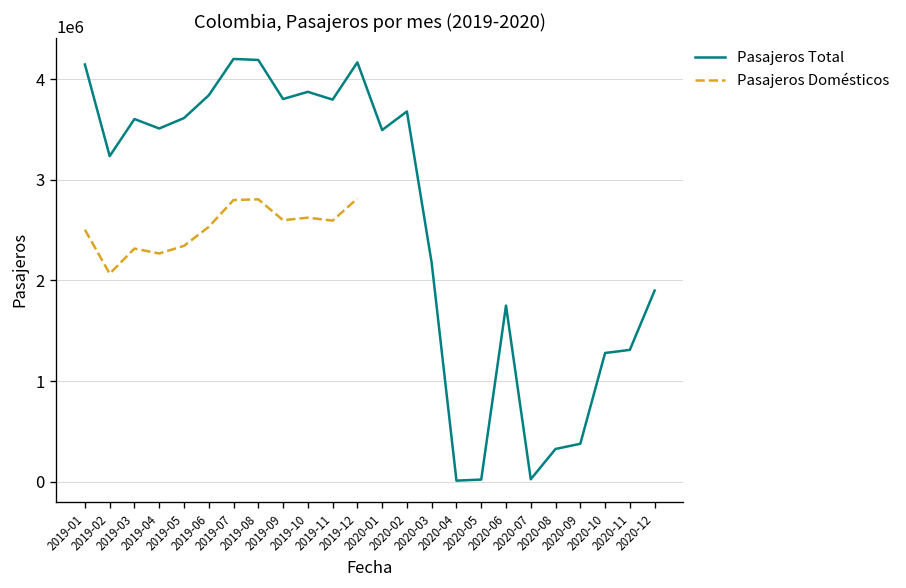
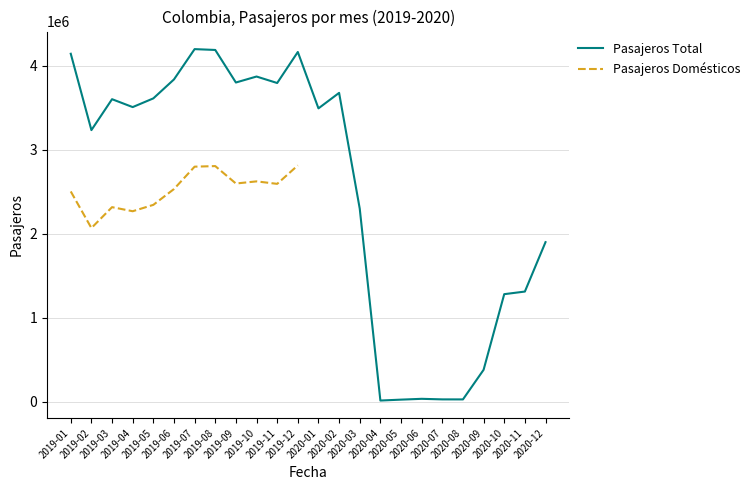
Pasajeros Total, 2020-03: 2200000 -> 2300000
Pasajeros Total, 2020-06: 1800000 -> 0
Pasajeros Total, 2020-08: 300000 -> 0
